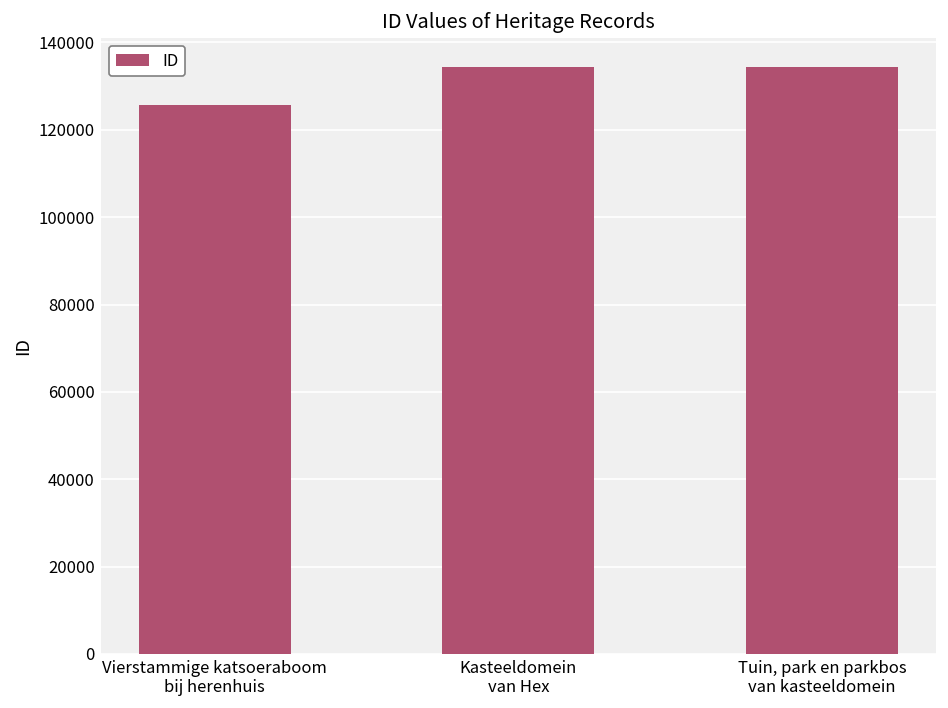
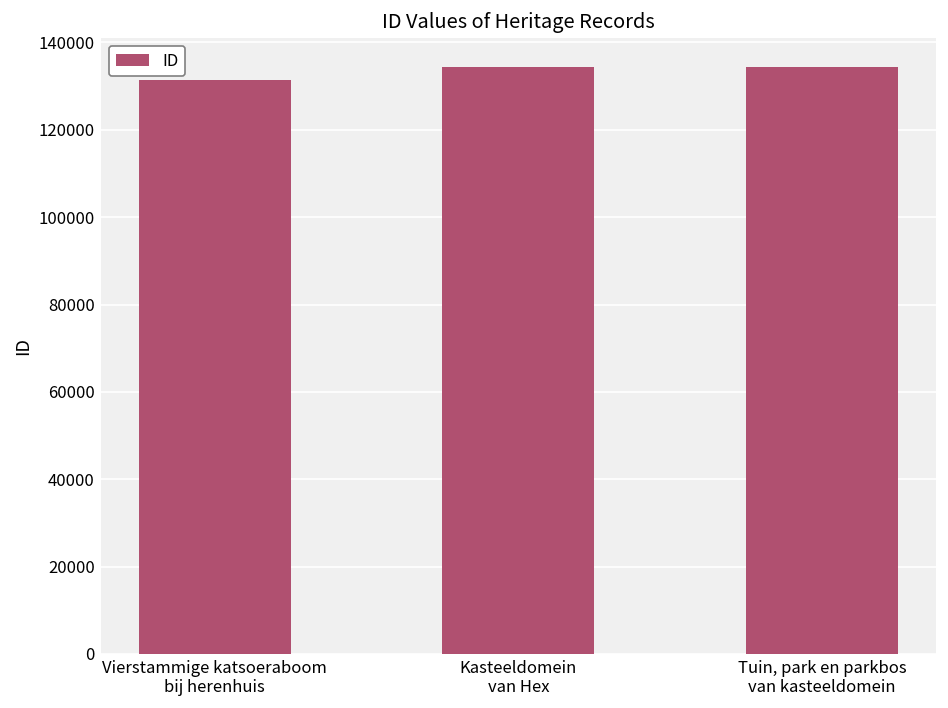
Vierstammige katsoeraboom bij herenhuis: 126000 -> 131000
